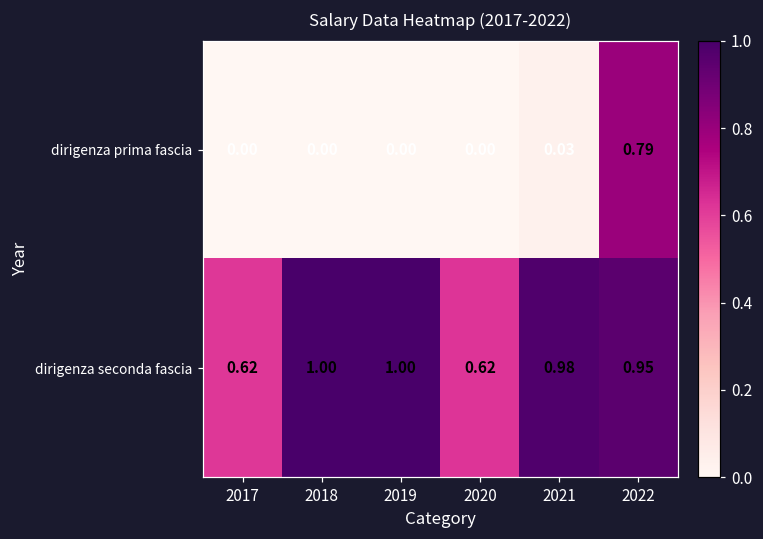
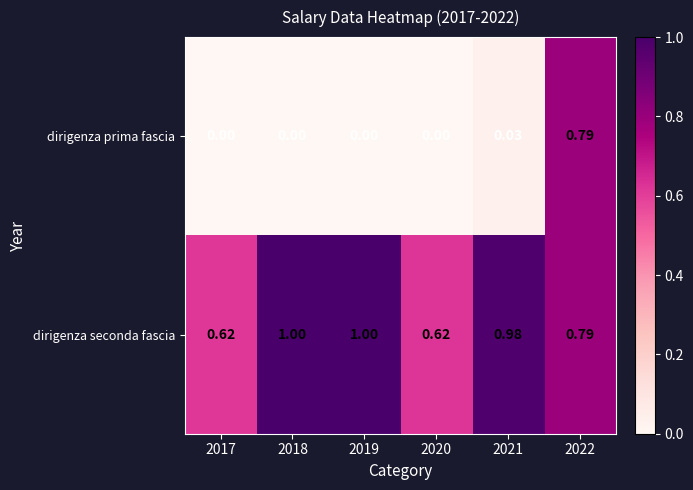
dirigenza seconda fascia, 2022: 0.95 -> 0.79
